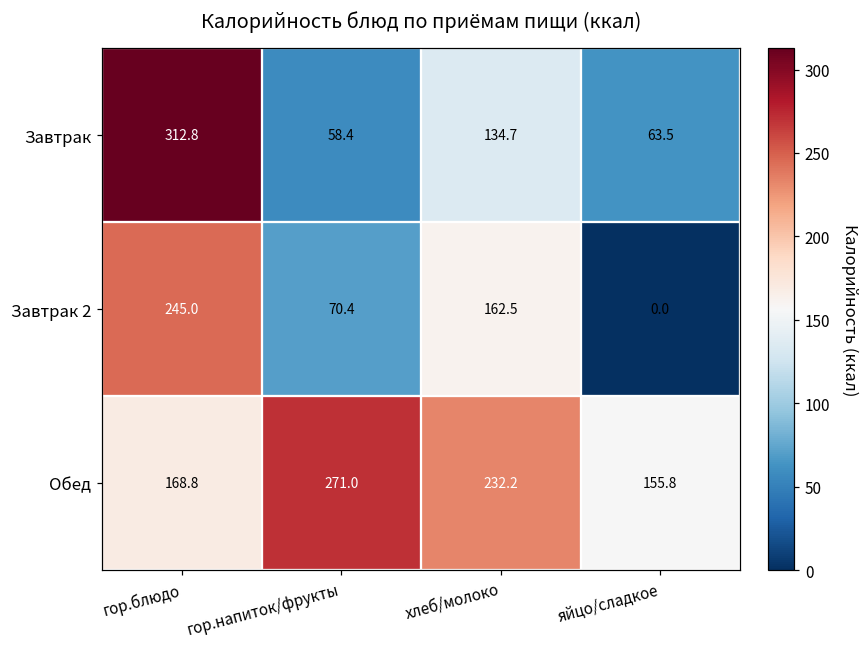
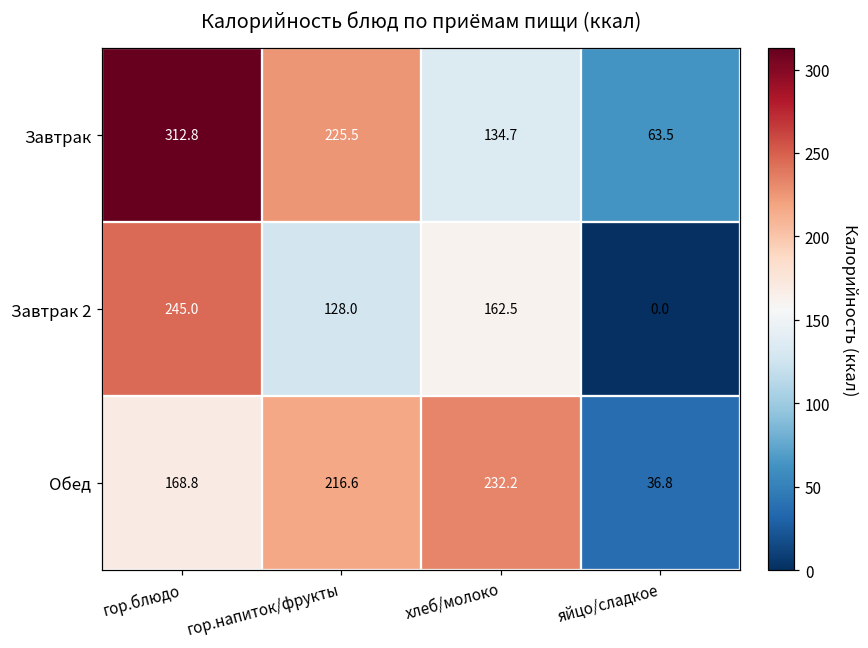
Завтрак, гор.напиток/фрукты: 58.4 -> 225.5
Завтрак 2, гор.напиток/фрукты: 70.4 -> 128.0
Обед, гор.напиток/фрукты: 271.0 -> 216.6
Обед, яйцо/сладкое: 155.8 -> 36.8
